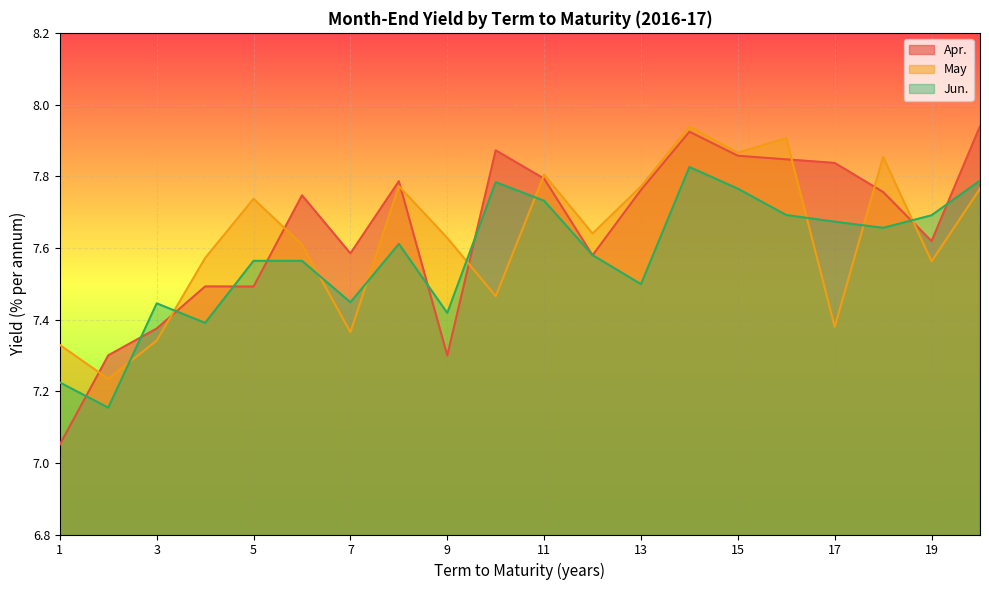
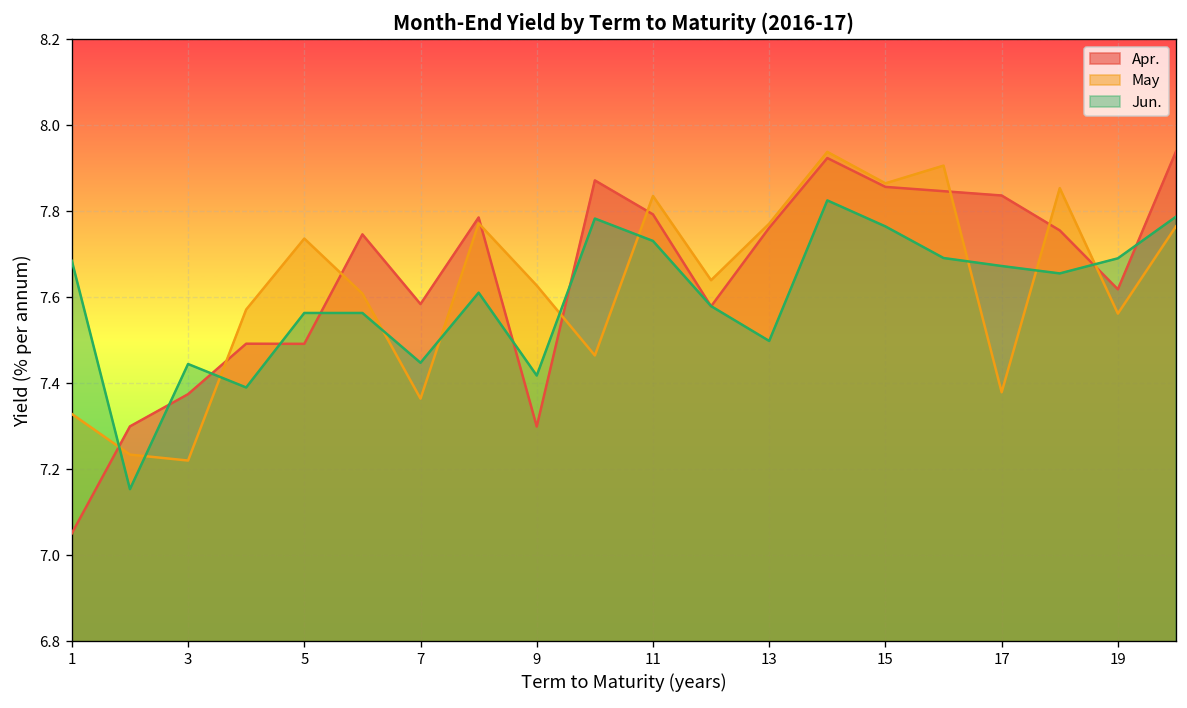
Jun., 1: 7.22 -> 7.69
May, 3: 7.34 -> 7.22
May, 11: 7.80 -> 7.84
